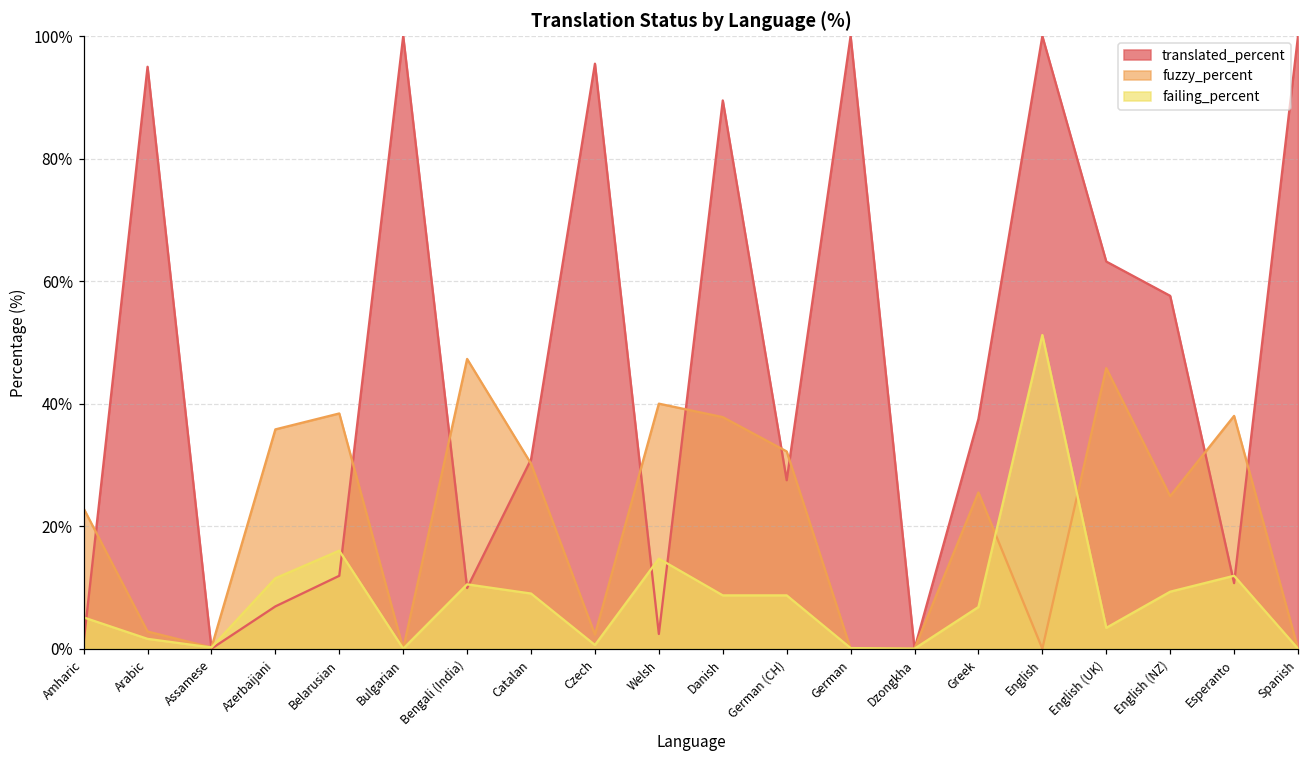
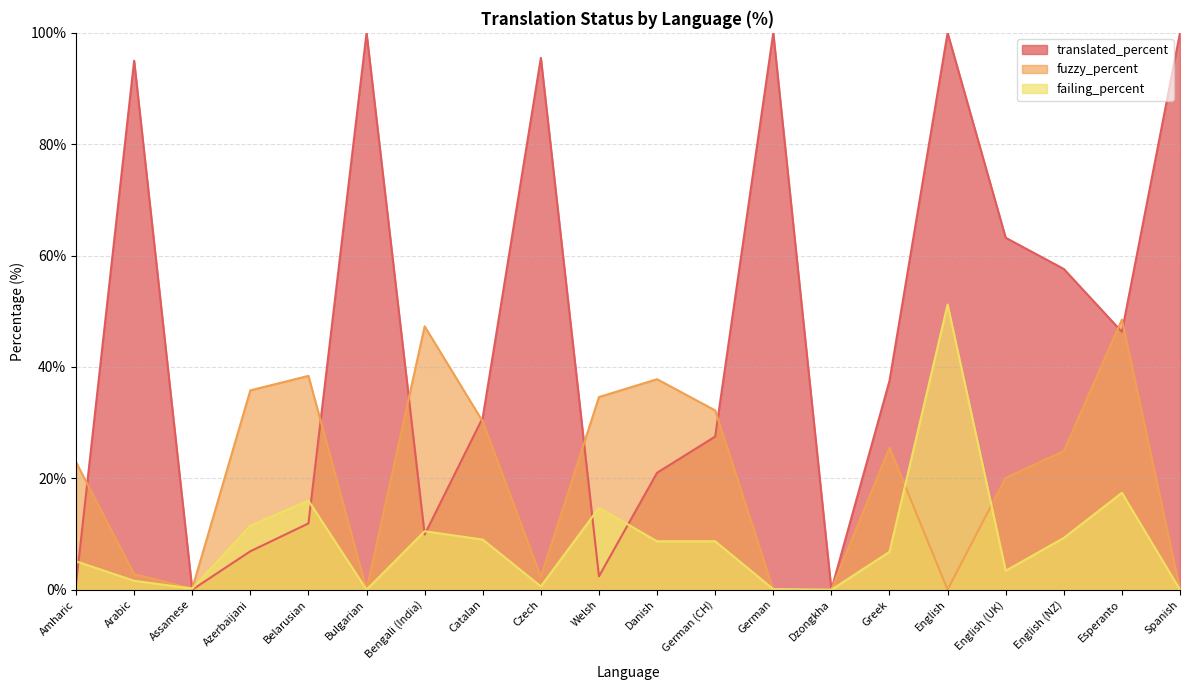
fuzzy_percent, Welsh: 40% -> 35%
translated_percent, Danish: 90% -> 21%
fuzzy_percent, English (UK): 46% -> 20%
translated_percent, Esperanto: 11% -> 46%
fuzzy_percent, Esperanto: 38% -> 49%
failing_percent, Esperanto: 12% -> 17%
